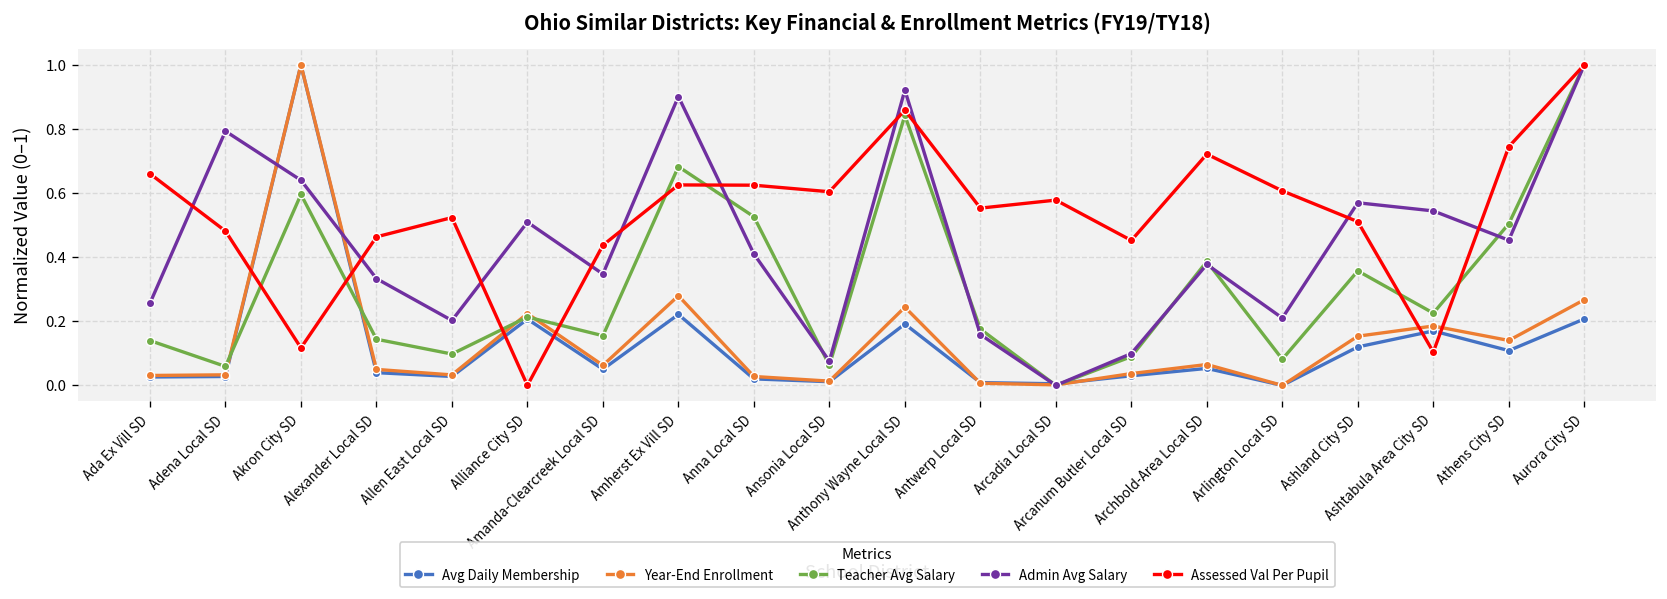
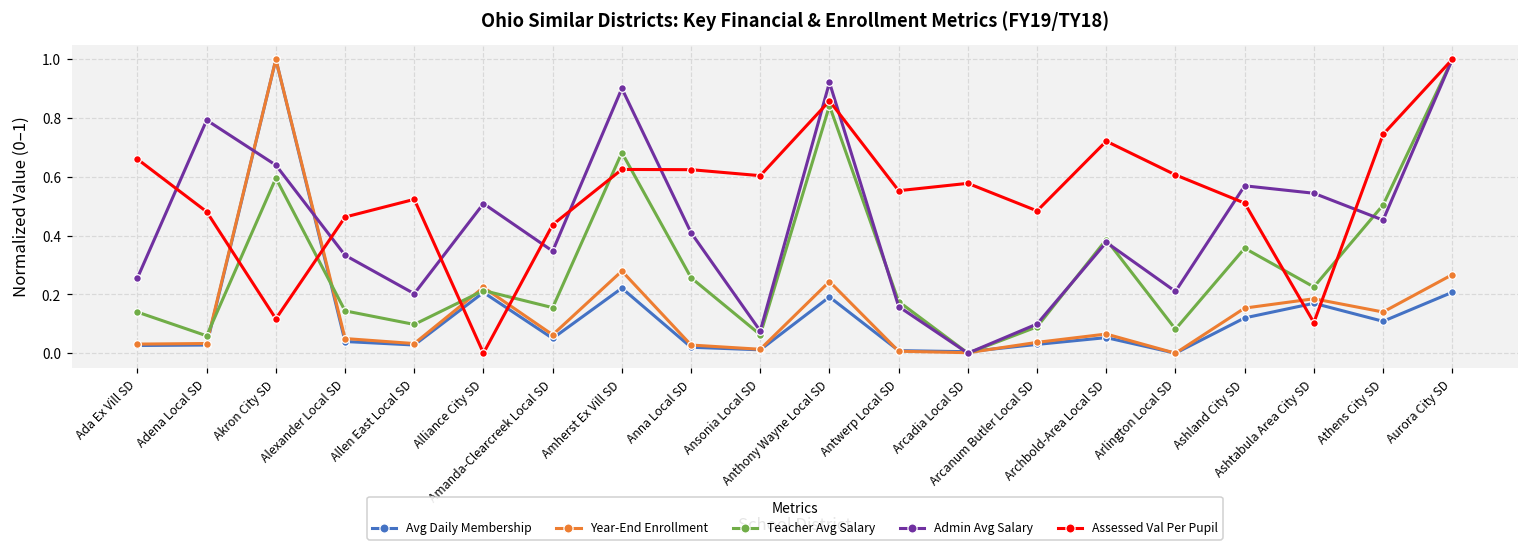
Teacher Avg Salary, Anna Local SD: 0.53 -> 0.26
Assessed Val Per Pupil, Arcanum Butler Local SD: 0.45 -> 0.48
